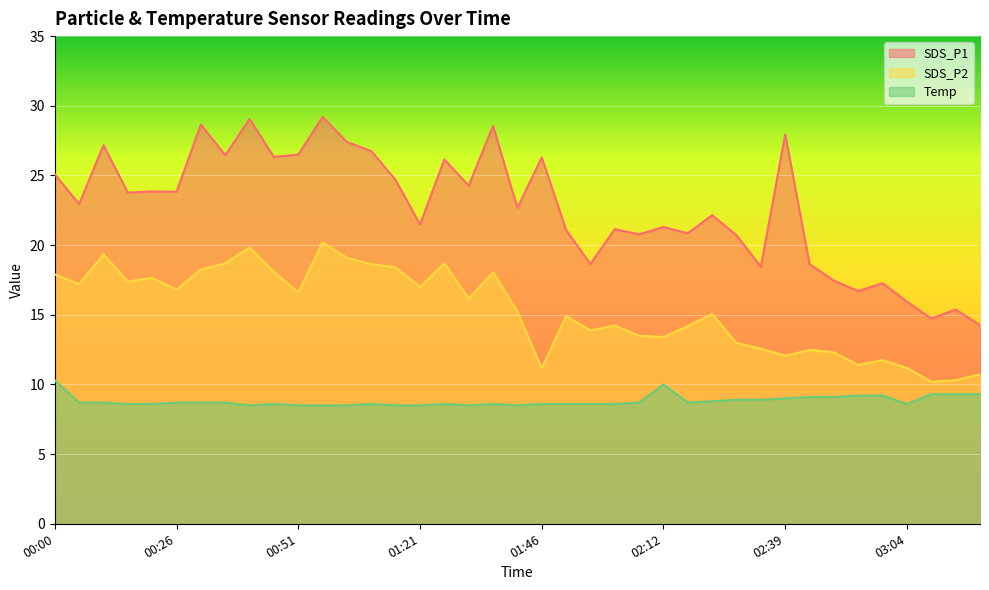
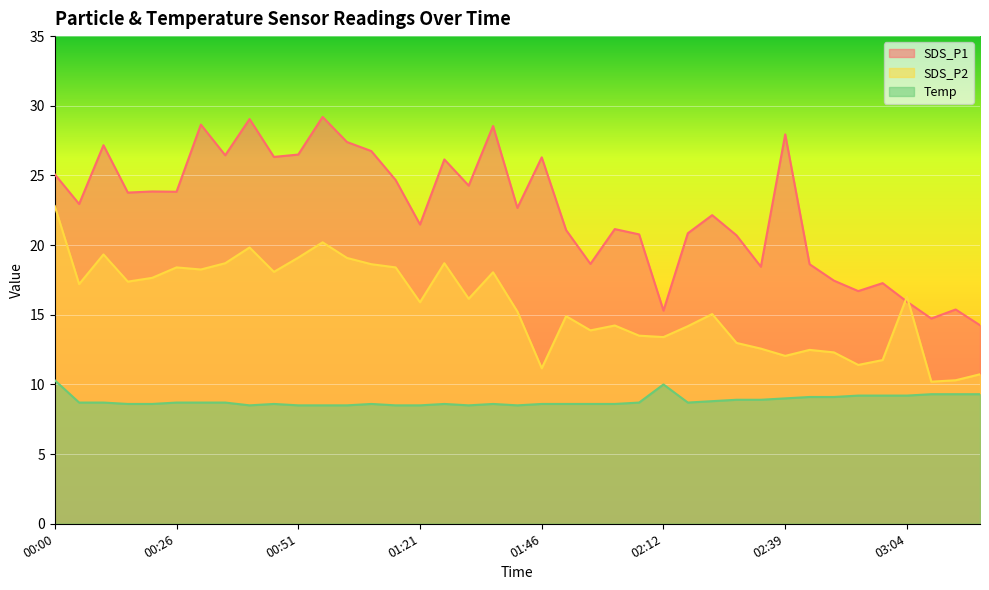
SDS_P2, 00:00: 17.9 -> 22.8
SDS_P2, 00:26: 16.8 -> 18.4
SDS_P2, 00:51: 16.6 -> 19.1
SDS_P2, 01:21: 17.0 -> 15.9
SDS_P1, 02:12: 21.3 -> 15.3
SDS_P2, 03:04: 11.2 -> 16.3
Temp, 03:04: 8.6 -> 9.2
